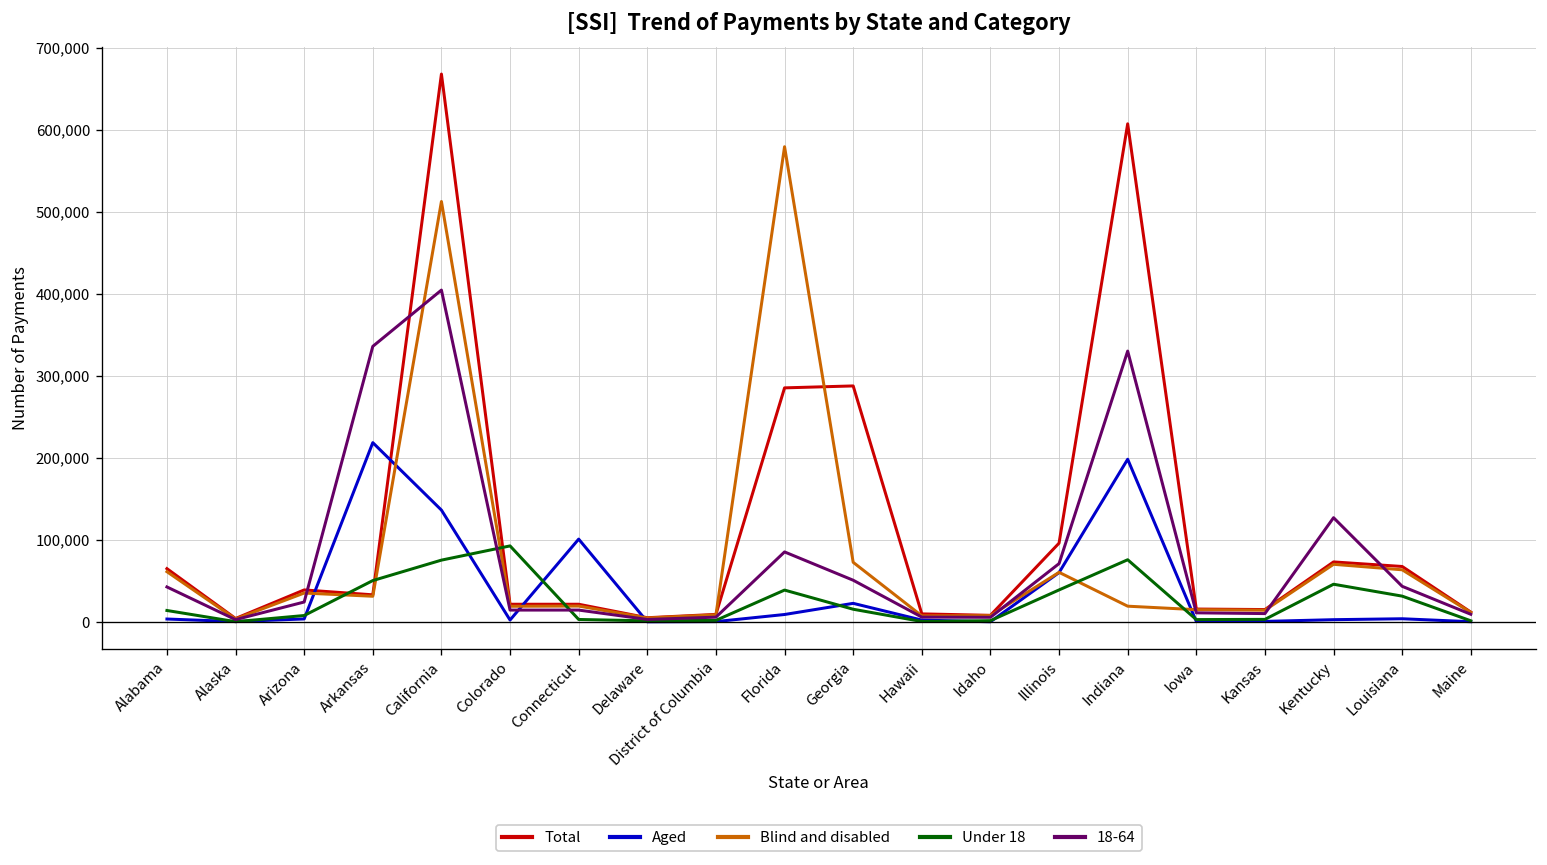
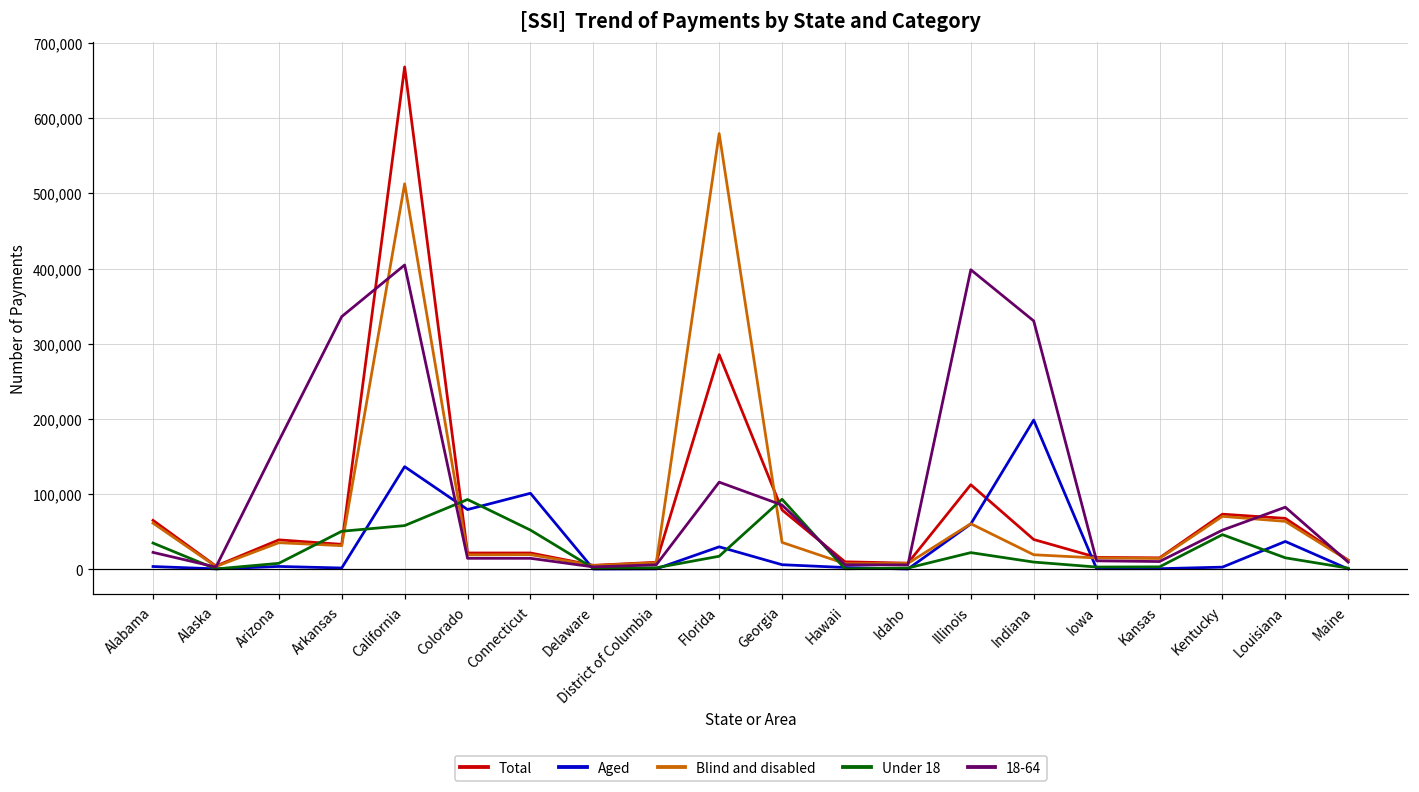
Under 18, Alabama: 10,000 -> 30,000
18-64, Alabama: 40,000 -> 20,000
18-64, Arizona: 20,000 -> 170,000
Aged, Arkansas: 220,000 -> 0
Under 18, California: 80,000 -> 60,000
Aged, Colorado: 0 -> 80,000
Under 18, Connecticut: 0 -> 50,000
Aged, Florida: 10,000 -> 30,000
Under 18, Florida: 40,000 -> 20,000
18-64, Florida: 90,000 -> 120,000
Total, Georgia: 290,000 -> 80,000
Aged, Georgia: 20,000 -> 10,000
Blind and disabled, Georgia: 70,000 -> 40,000
Under 18, Georgia: 20,000 -> 90,000
18-64, Georgia: 50,000 -> 90,000
Total, Illinois: 100,000 -> 110,000
Under 18, Illinois: 40,000 -> 20,000
18-64, Illinois: 70,000 -> 400,000
Total, Indiana: 610,000 -> 40,000
Under 18, Indiana: 80,000 -> 10,000
18-64, Kentucky: 130,000 -> 50,000
Aged, Louisiana: 0 -> 40,000
Under 18, Louisiana: 30,000 -> 20,000
18-64, Louisiana: 40,000 -> 80,000
